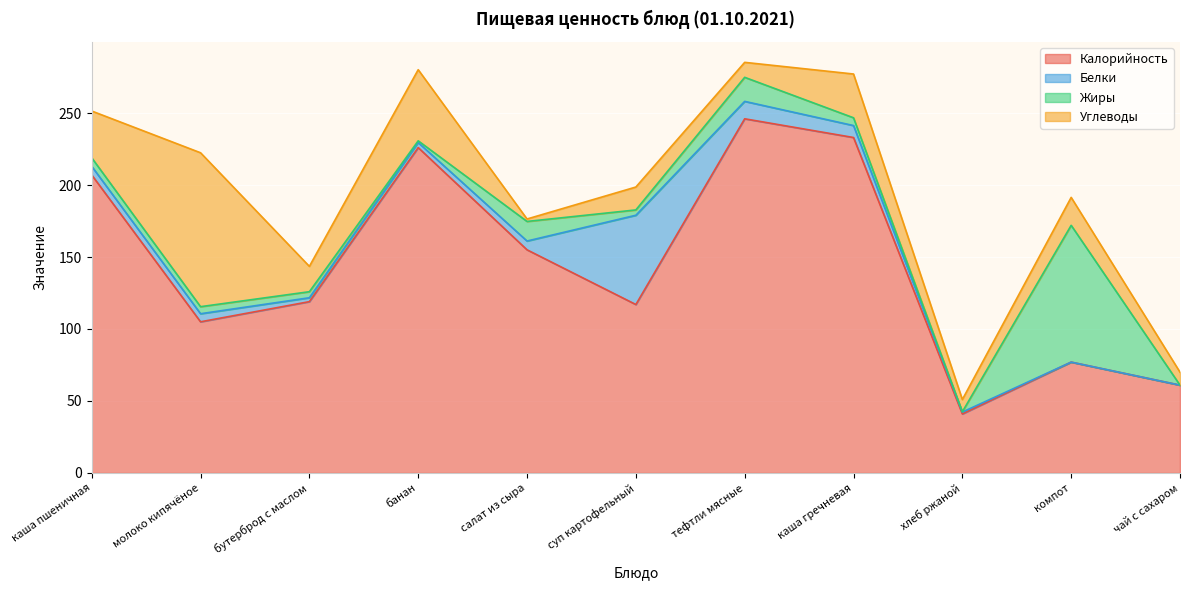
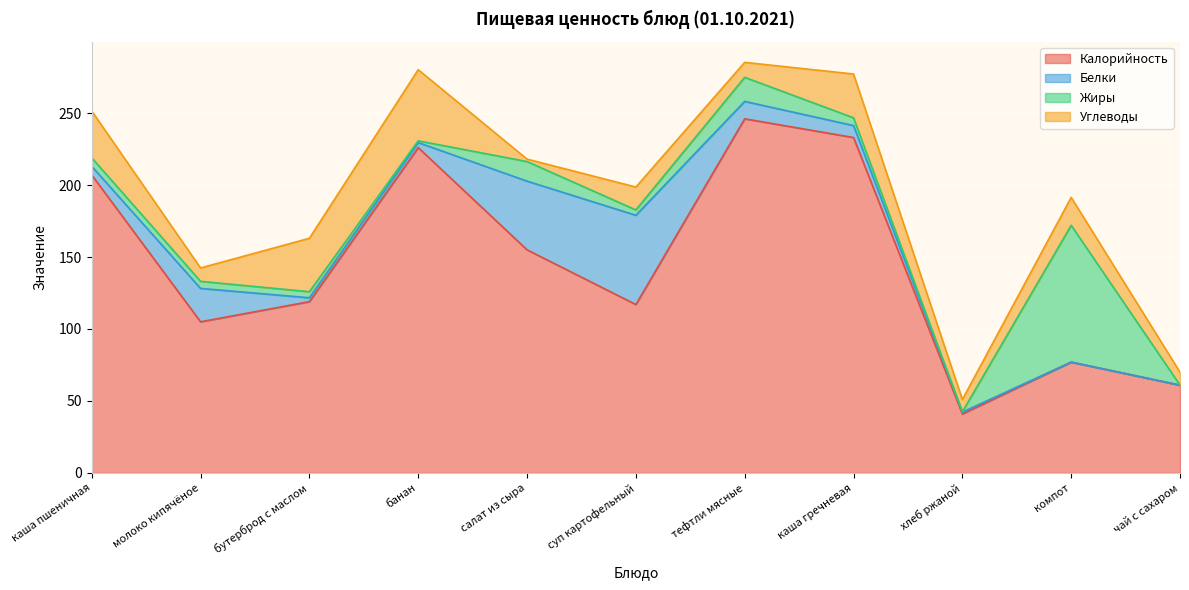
Белки, молоко кипячёное: 6 -> 23
Углеводы, молоко кипячёное: 107 -> 9
Углеводы, бутерброд с маслом: 18 -> 37
Белки, салат из сыра: 6 -> 48
